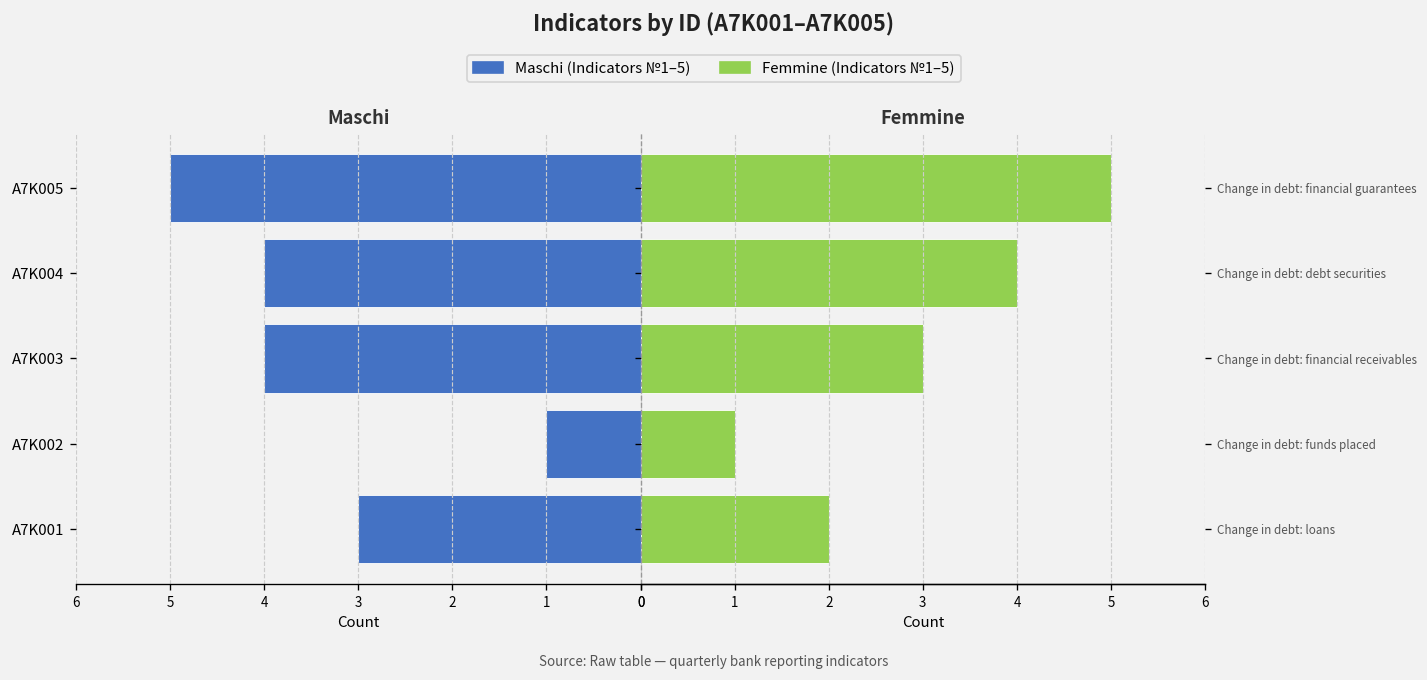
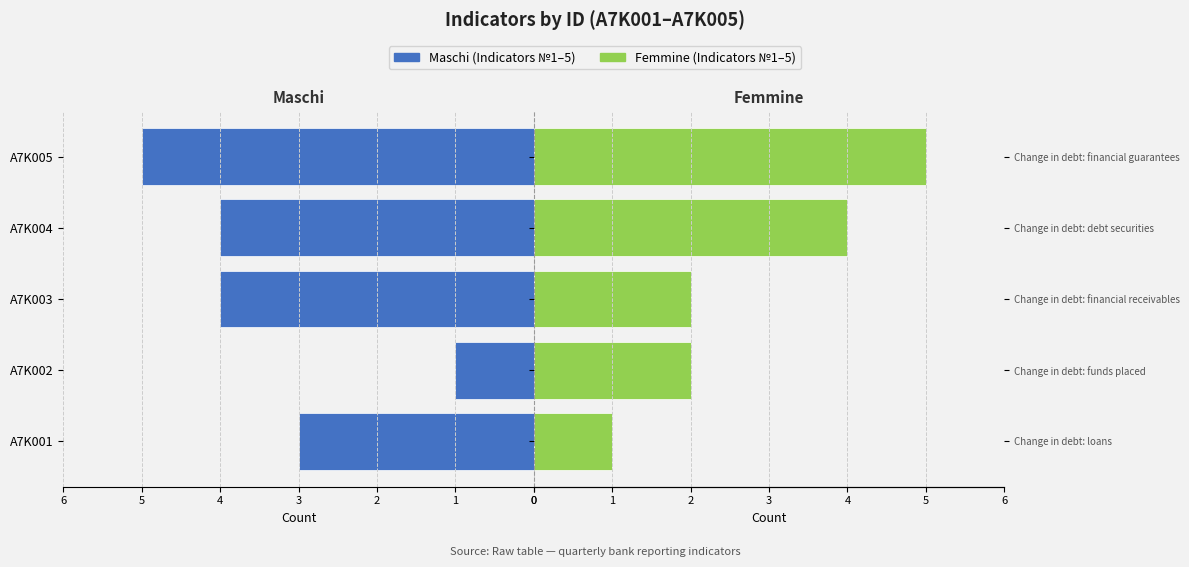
Femmine, Change in debt: financial receivables: 3 -> 2
Femmine, Change in debt: funds placed: 1 -> 2
Femmine, Change in debt: loans: 2 -> 1
